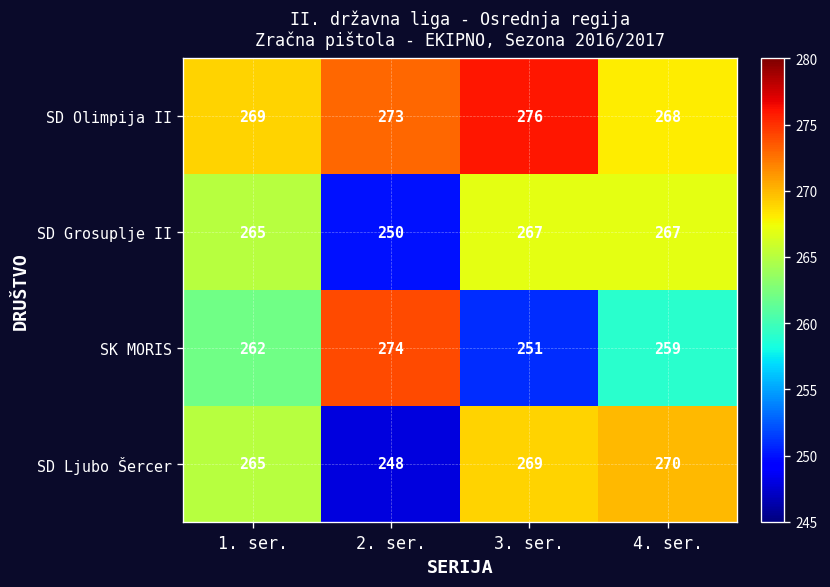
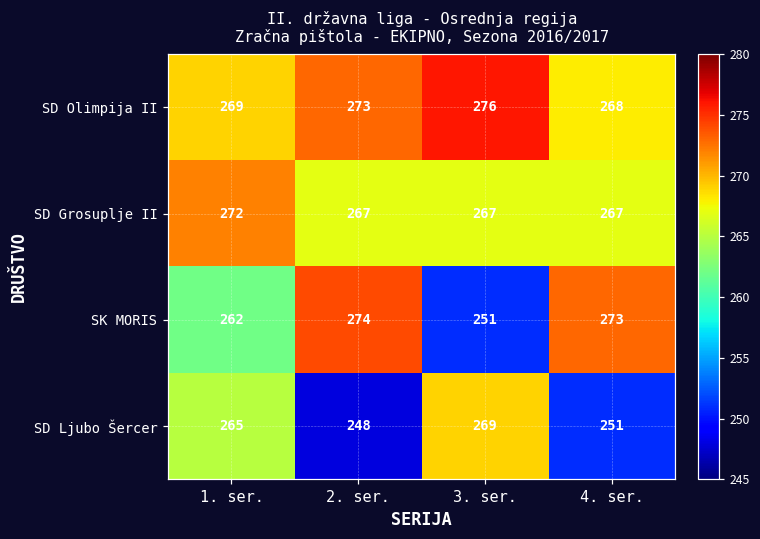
SD Grosuplje II, 1. ser.: 265 -> 272
SD Grosuplje II, 2. ser.: 250 -> 267
SK MORIS, 4. ser.: 259 -> 273
SD Ljubo Šercer, 4. ser.: 270 -> 251
